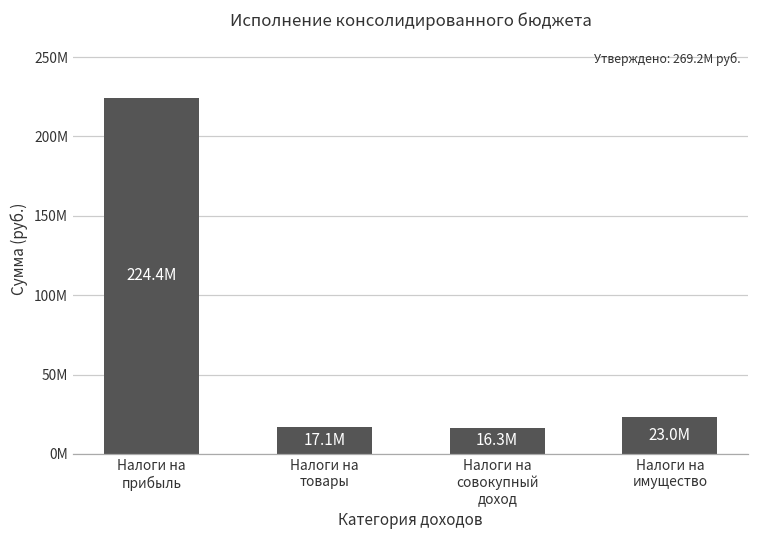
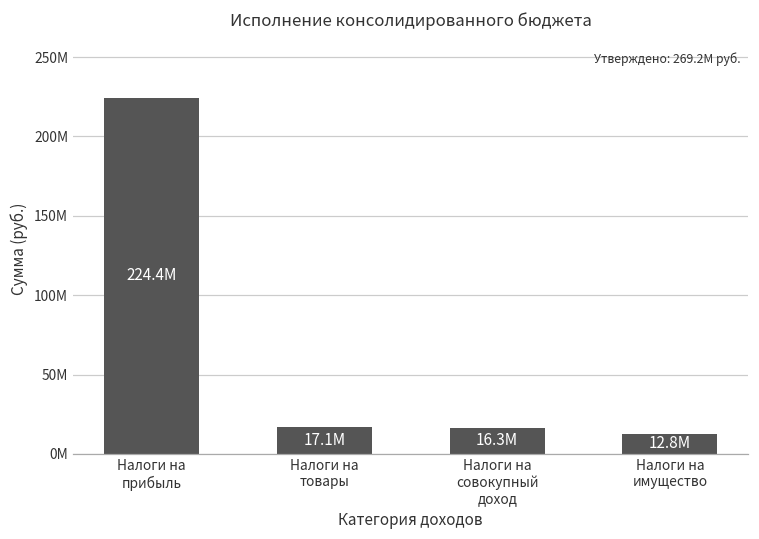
Налоги на имущество: 23.0M -> 12.8M
